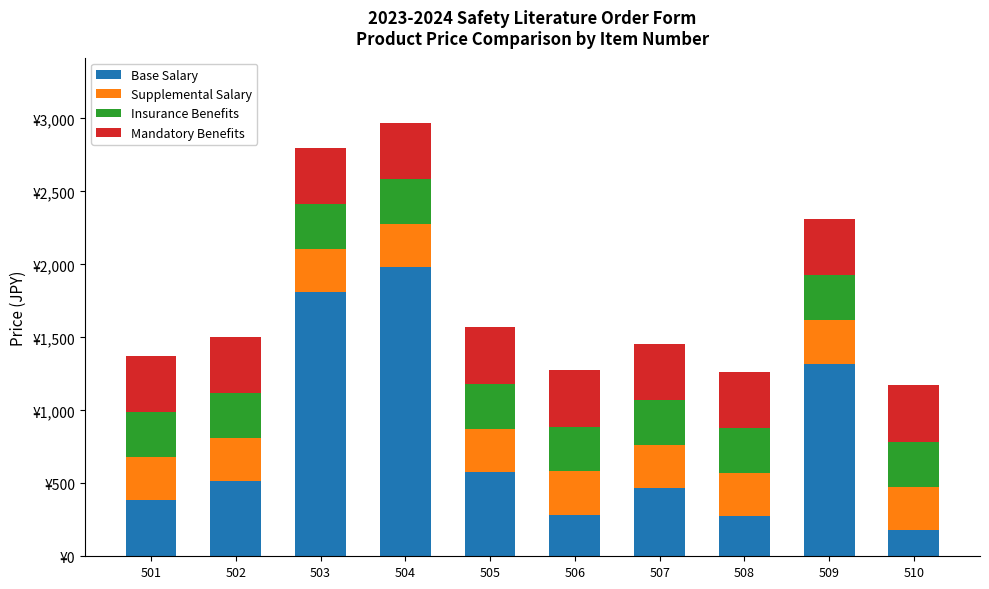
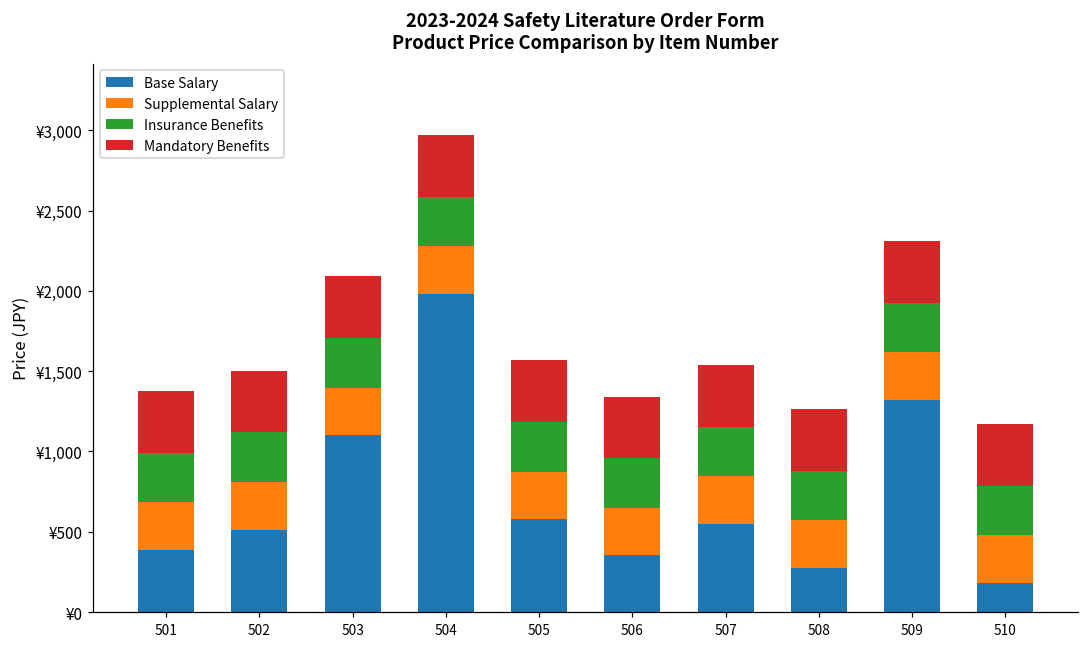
Base Salary, 503: ¥1,810 -> ¥1,100
Base Salary, 506: ¥280 -> ¥350
Base Salary, 507: ¥470 -> ¥550
